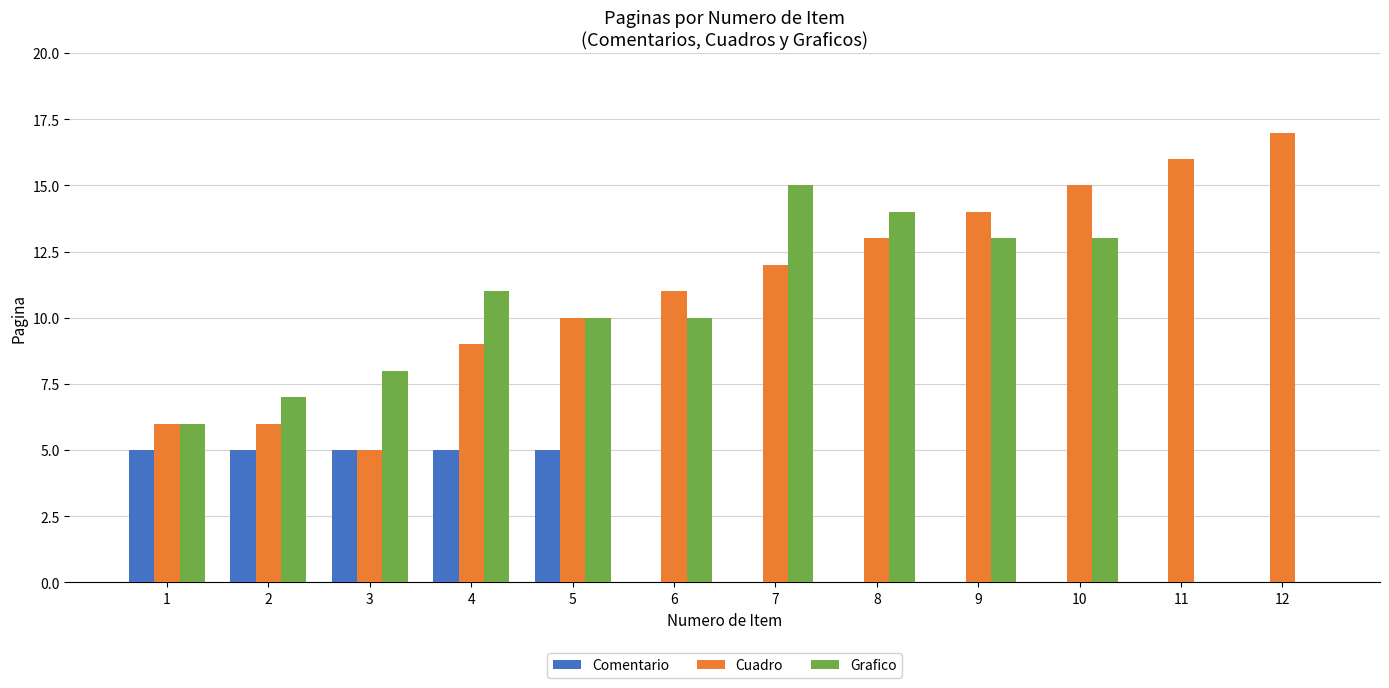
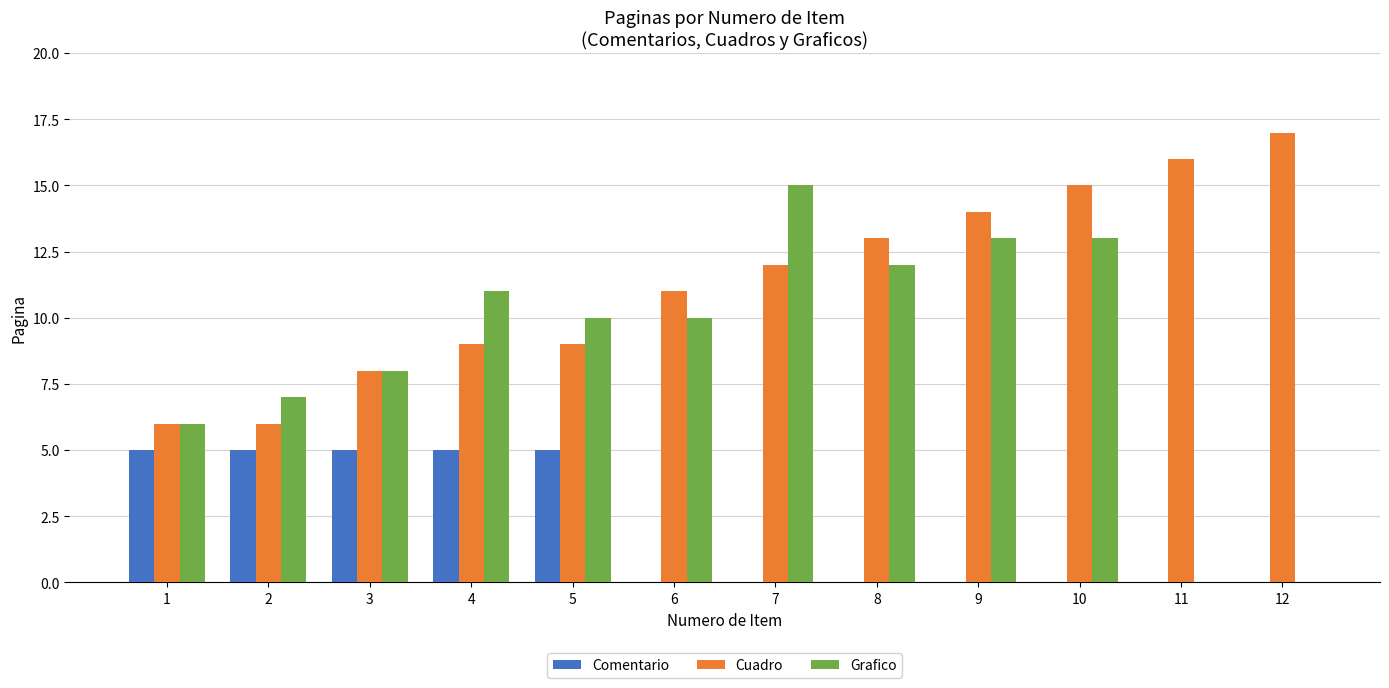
Cuadro, 3: 5 -> 8
Cuadro, 5: 10 -> 9
Grafico, 8: 14 -> 12
